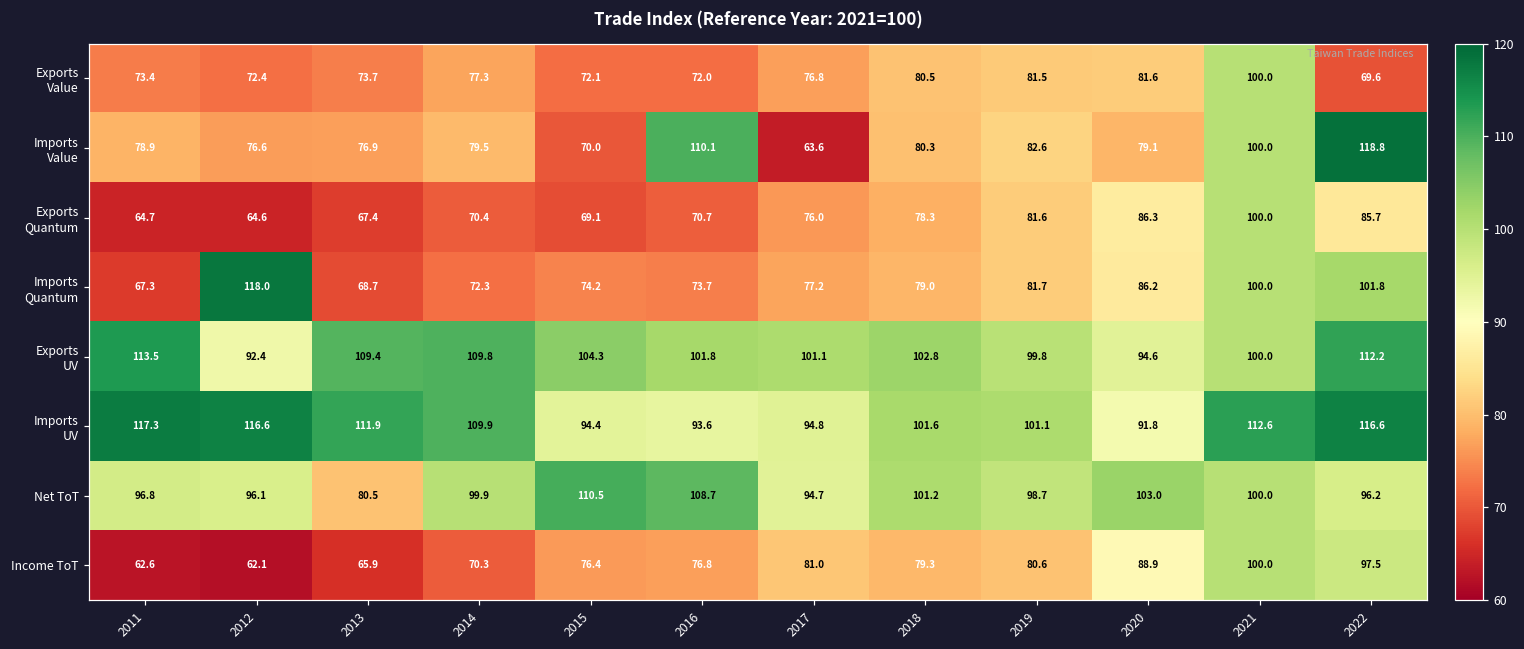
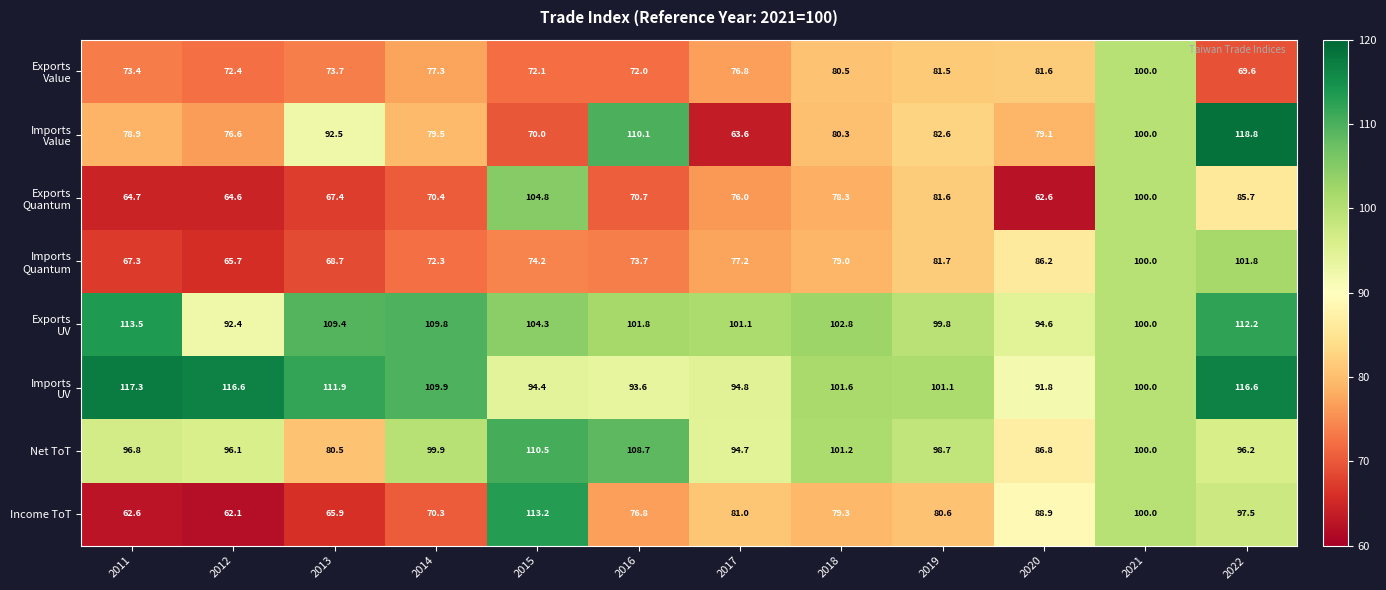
Imports Value, 2013: 76.9 -> 92.5
Exports Quantum, 2015: 69.1 -> 104.8
Exports Quantum, 2020: 86.3 -> 62.6
Imports Quantum, 2012: 118.0 -> 65.7
Imports UV, 2021: 112.6 -> 100.0
Net ToT, 2020: 103.0 -> 86.8
Income ToT, 2015: 76.4 -> 113.2
